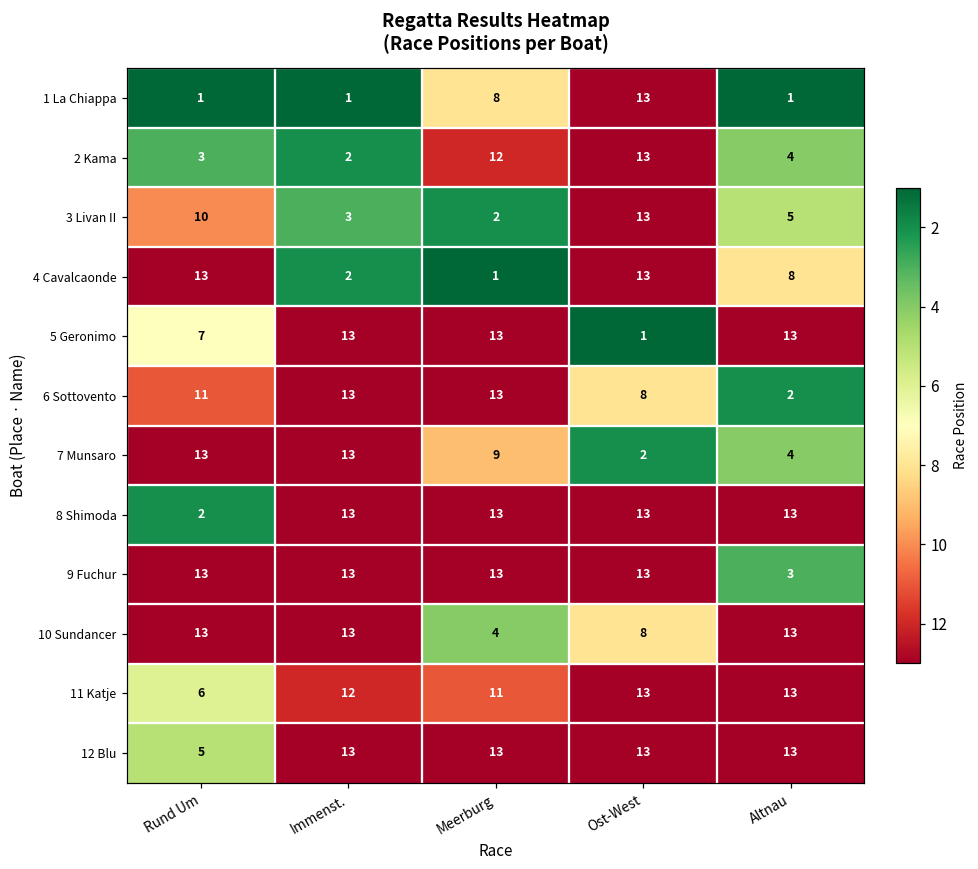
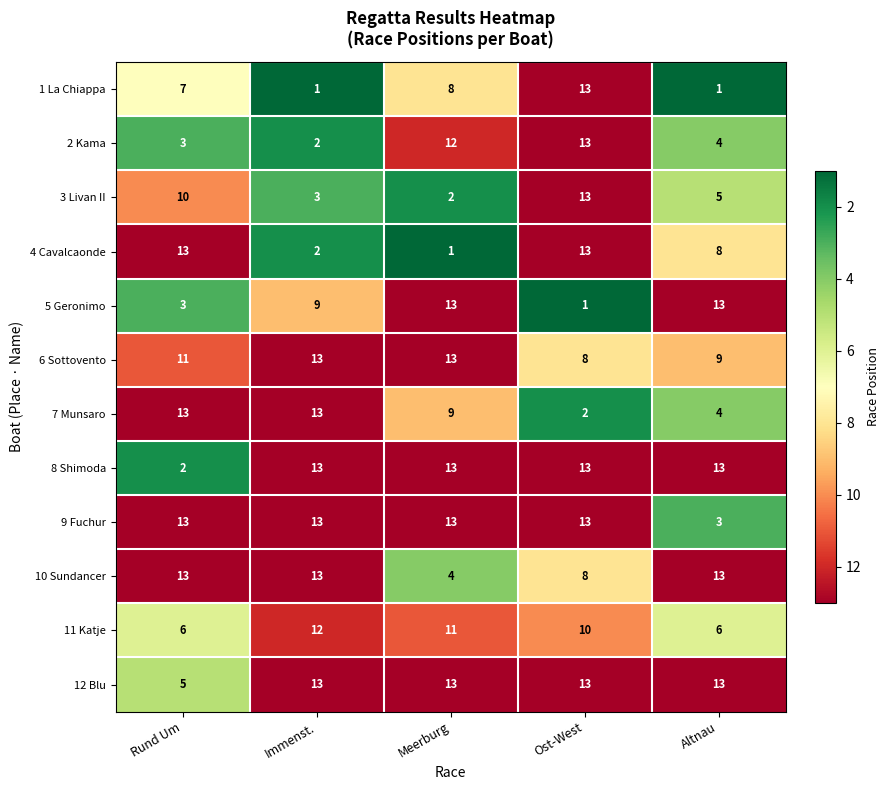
1 La Chiappa, Rund Um: 1 -> 7
5 Geronimo, Rund Um: 7 -> 3
5 Geronimo, Immenst.: 13 -> 9
6 Sottovento, Altnau: 2 -> 9
11 Katje, Ost-West: 13 -> 10
11 Katje, Altnau: 13 -> 6
